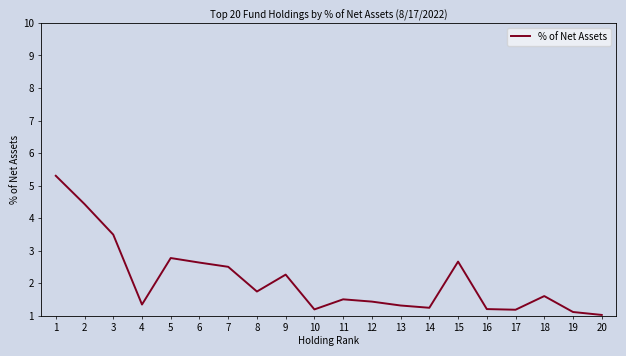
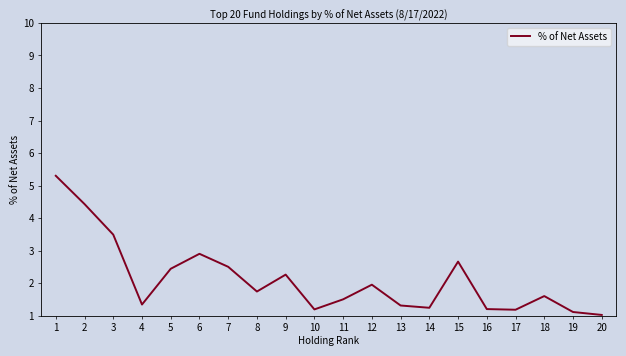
5: 2.8 -> 2.4
6: 2.6 -> 2.9
12: 1.4 -> 2.0
